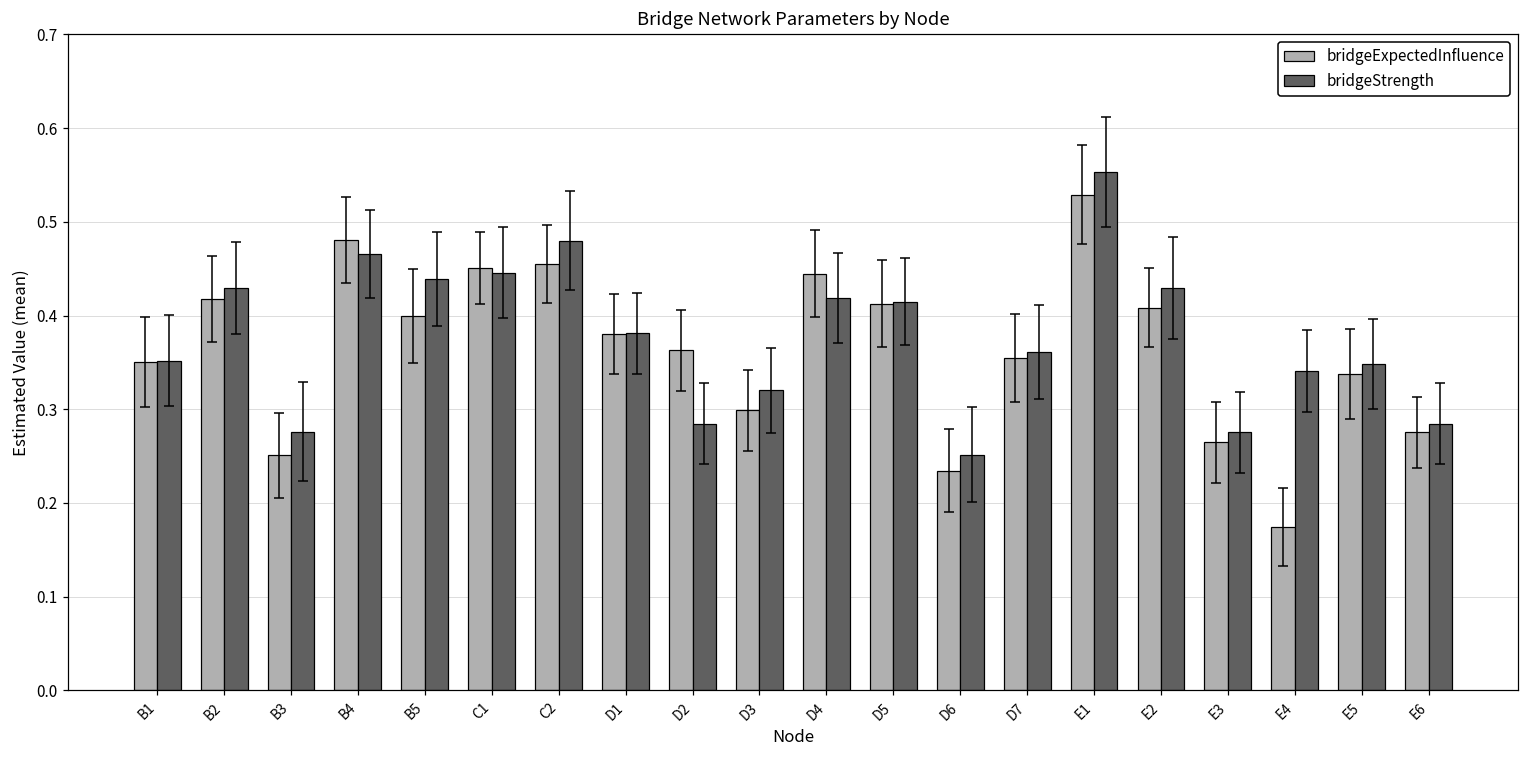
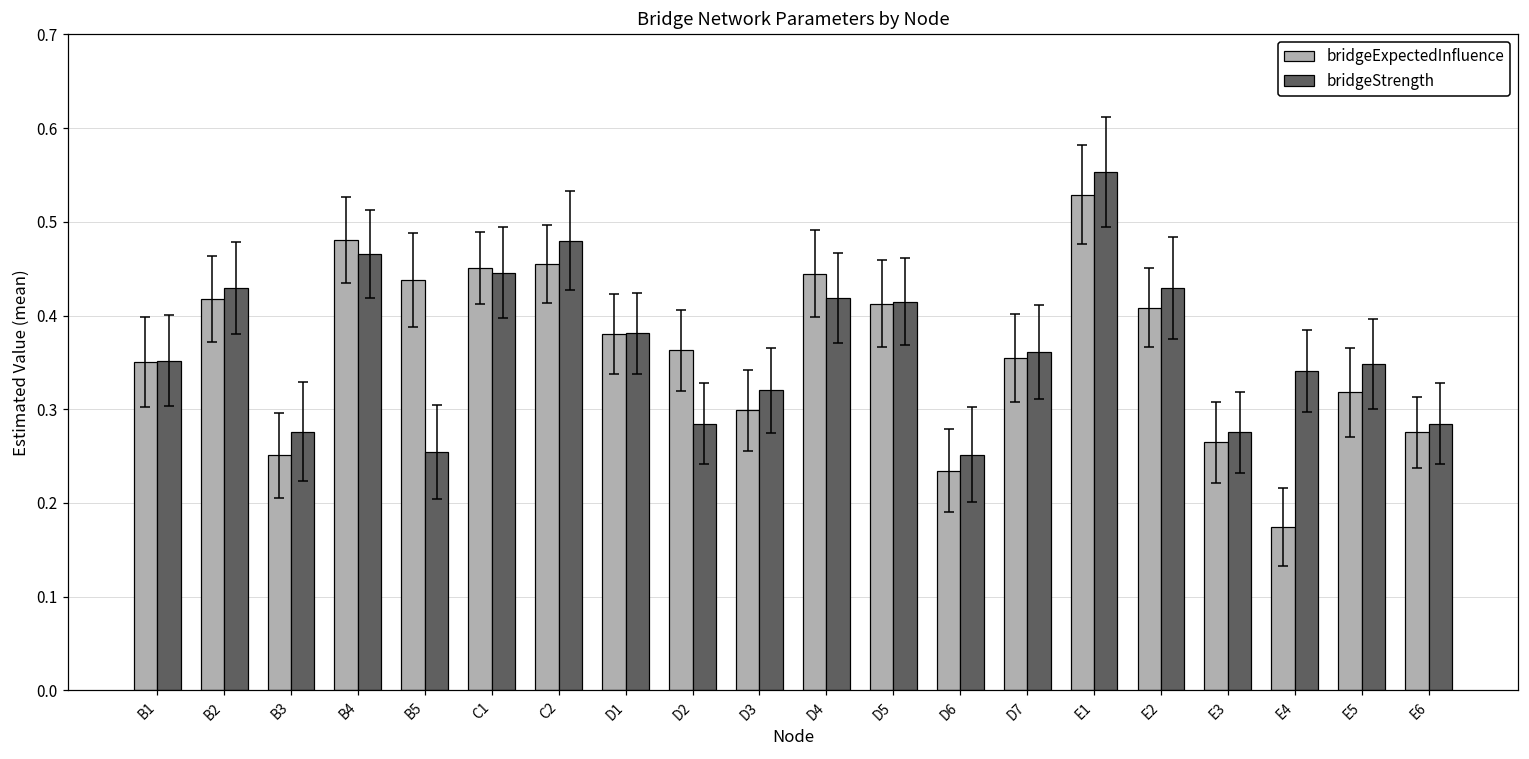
bridgeExpectedInfluence, B5: 0.40 -> 0.44
bridgeStrength, B5: 0.44 -> 0.25
bridgeExpectedInfluence, E5: 0.34 -> 0.32
